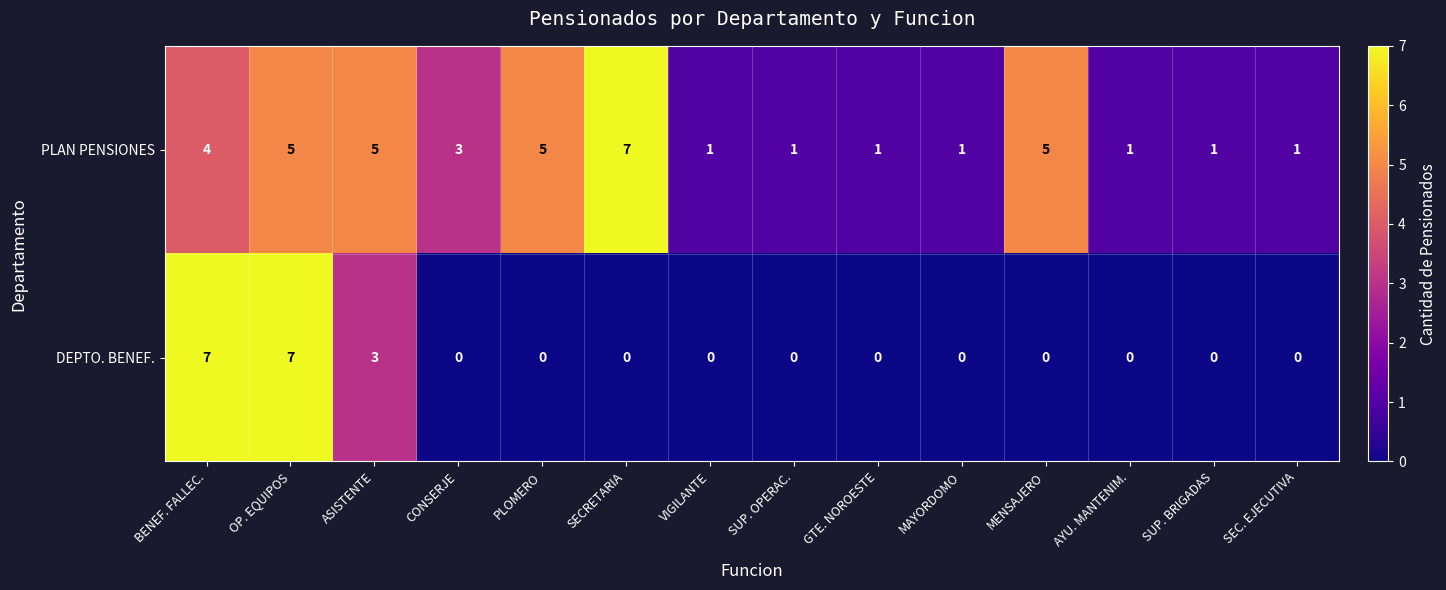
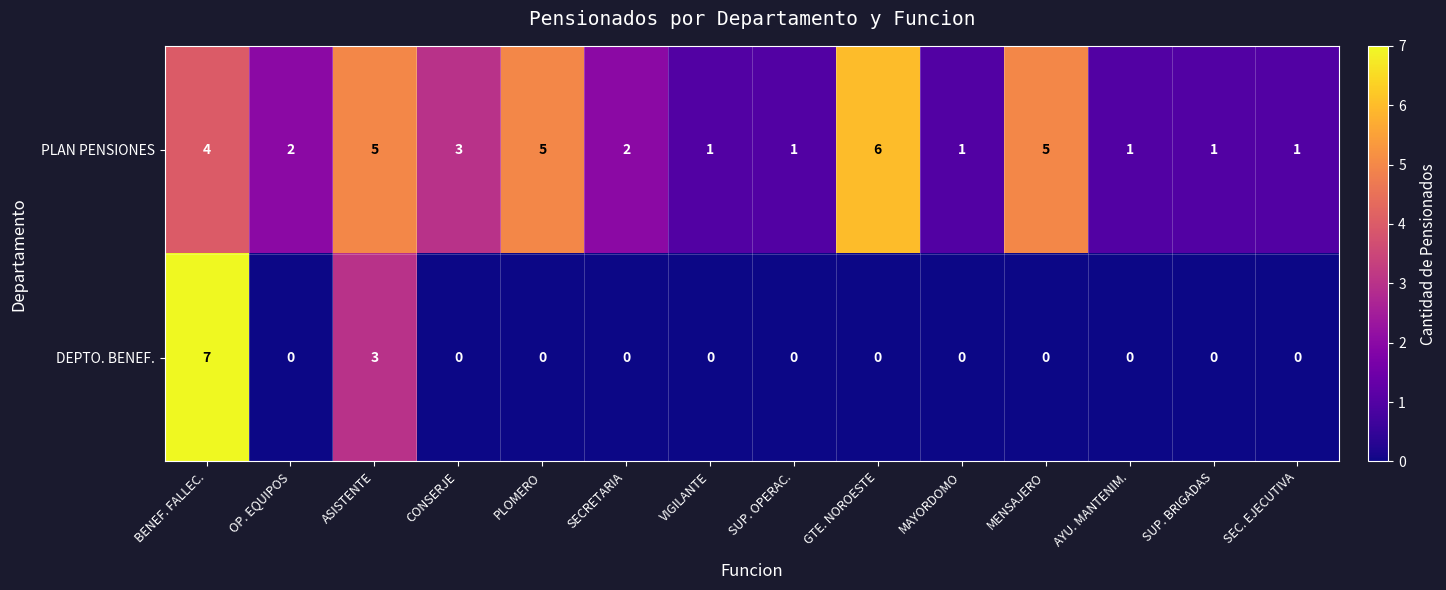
PLAN PENSIONES, OP. EQUIPOS: 5 -> 2
PLAN PENSIONES, SECRETARIA: 7 -> 2
PLAN PENSIONES, GTE. NOROESTE: 1 -> 6
DEPTO. BENEF., OP. EQUIPOS: 7 -> 0
